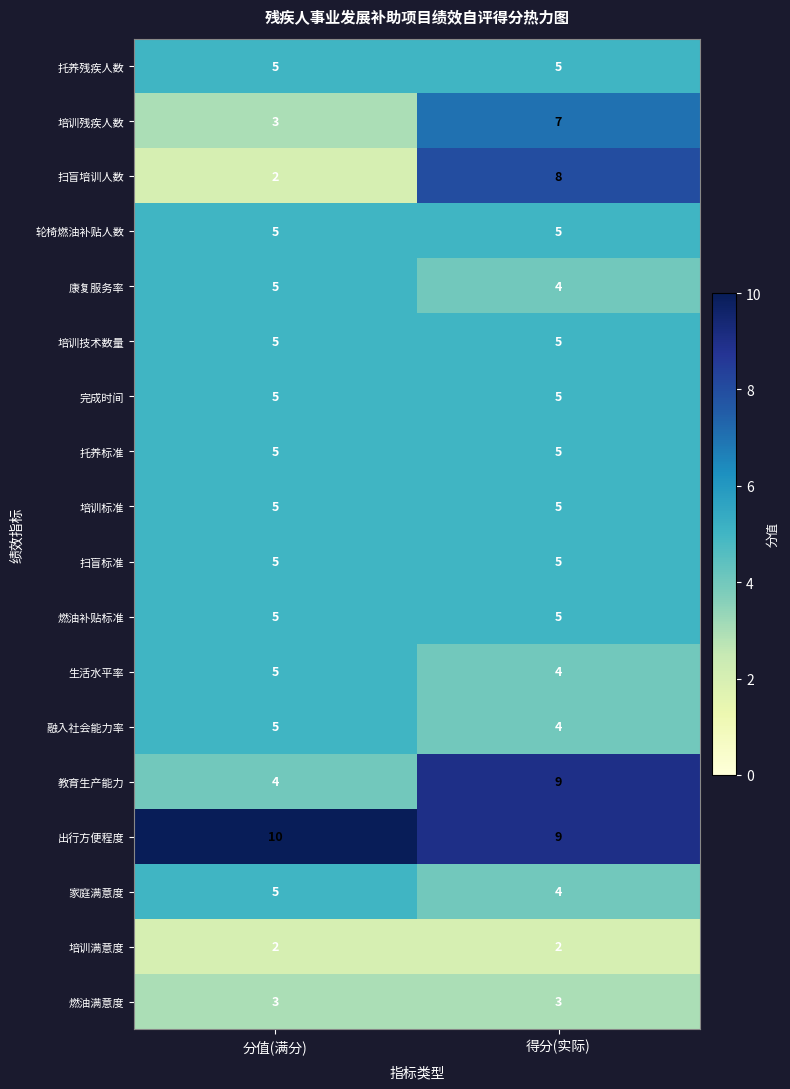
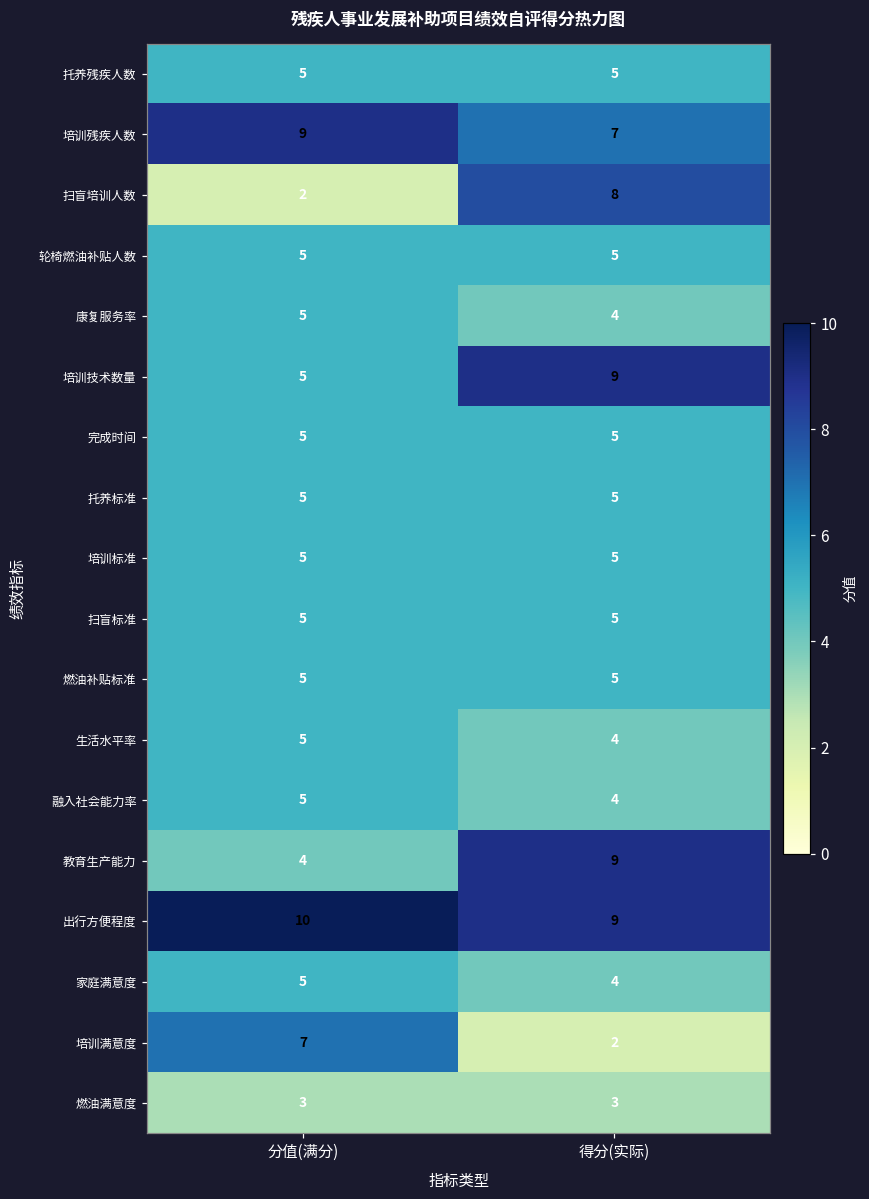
培训残疾人数, 分值(满分): 3 -> 9
培训技术数量, 得分(实际): 5 -> 9
培训满意度, 分值(满分): 2 -> 7
